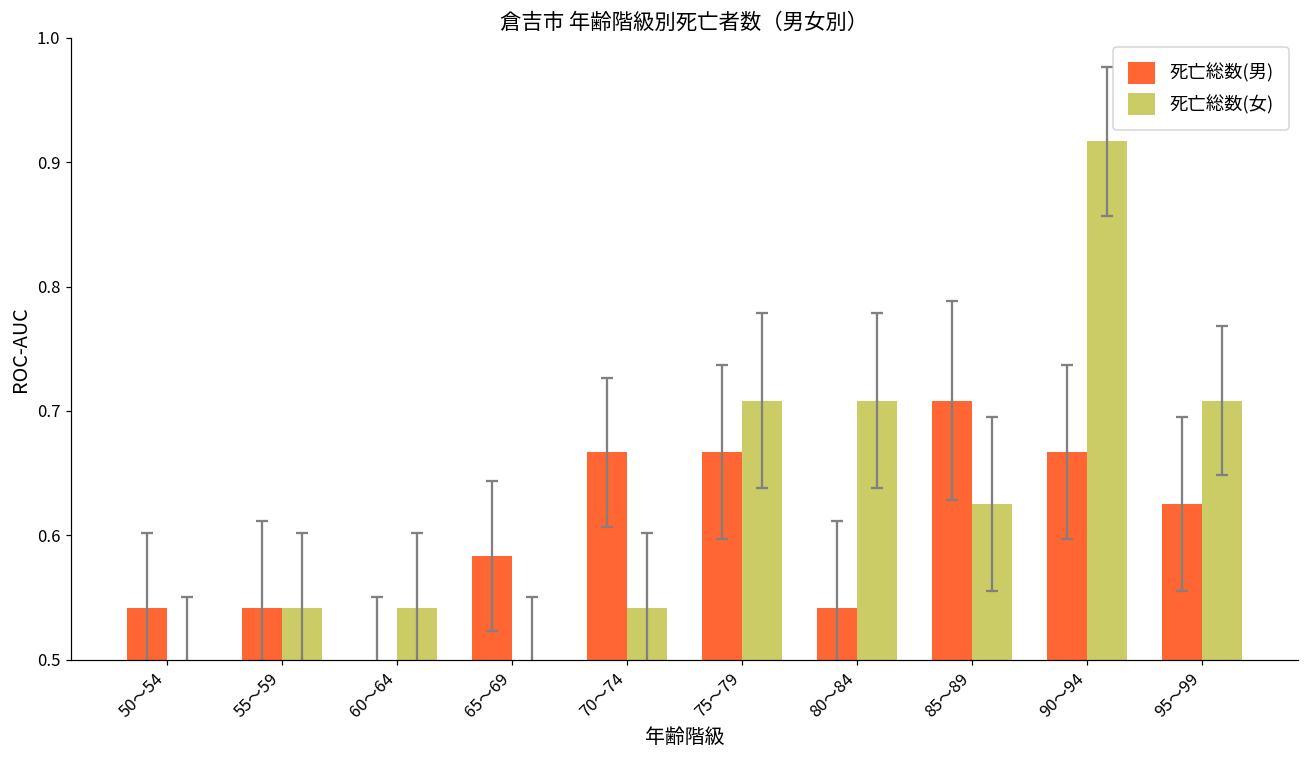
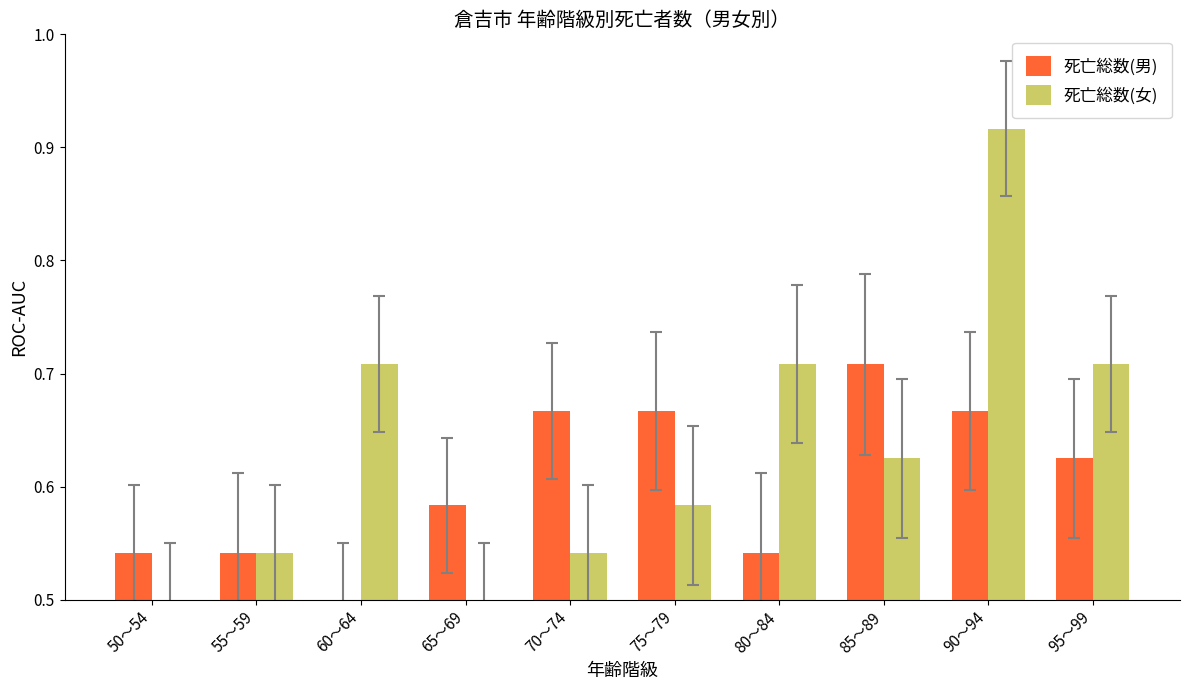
死亡総数(女), 60～64: 0.542 -> 0.708
死亡総数(女), 75～79: 0.708 -> 0.583
